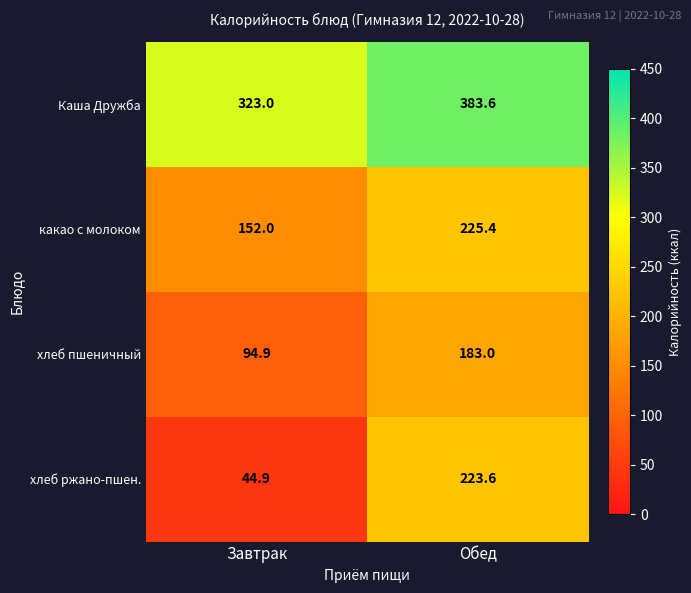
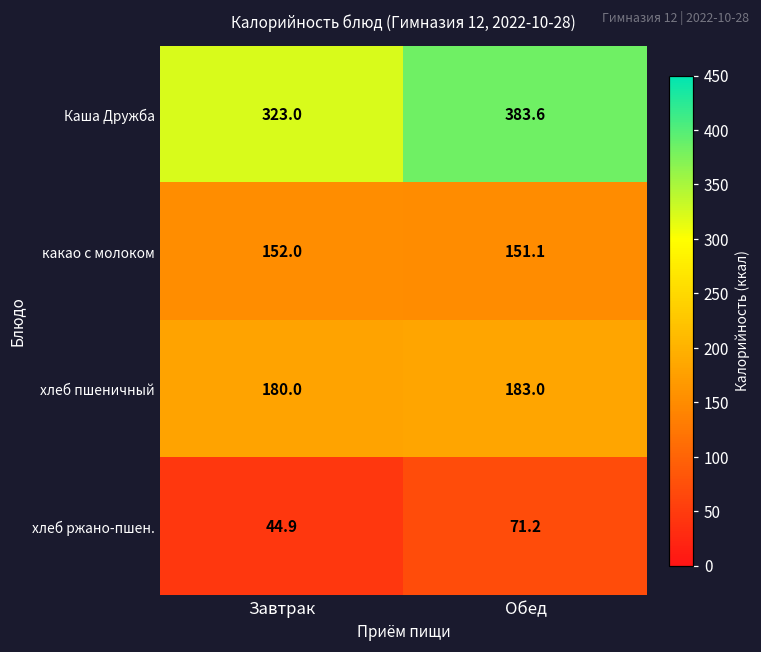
какао с молоком, Обед: 225.4 -> 151.1
хлеб пшеничный, Завтрак: 94.9 -> 180.0
хлеб ржано-пшен., Обед: 223.6 -> 71.2
